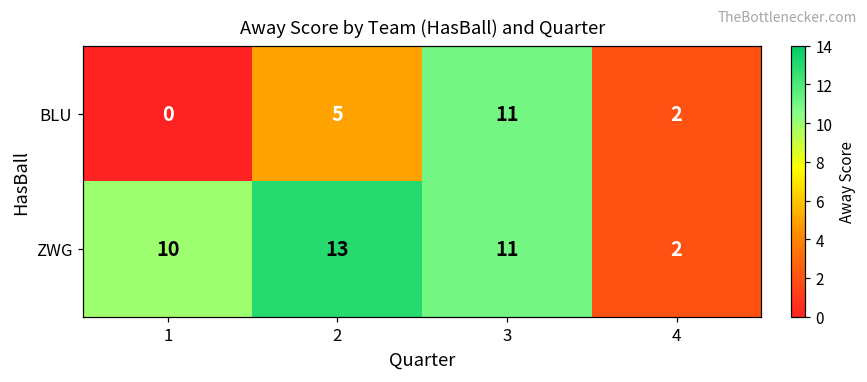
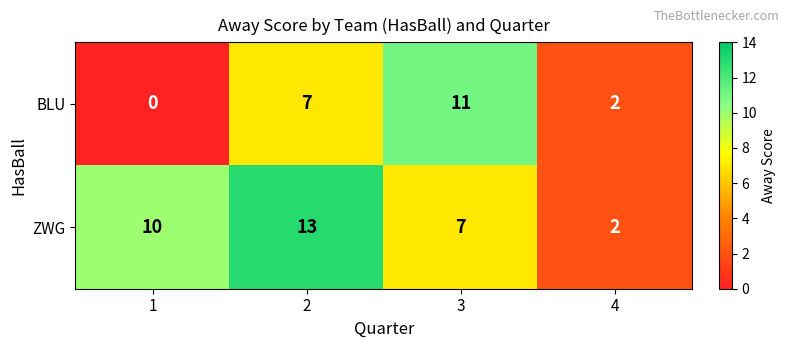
BLU, 2: 5 -> 7
ZWG, 3: 11 -> 7
